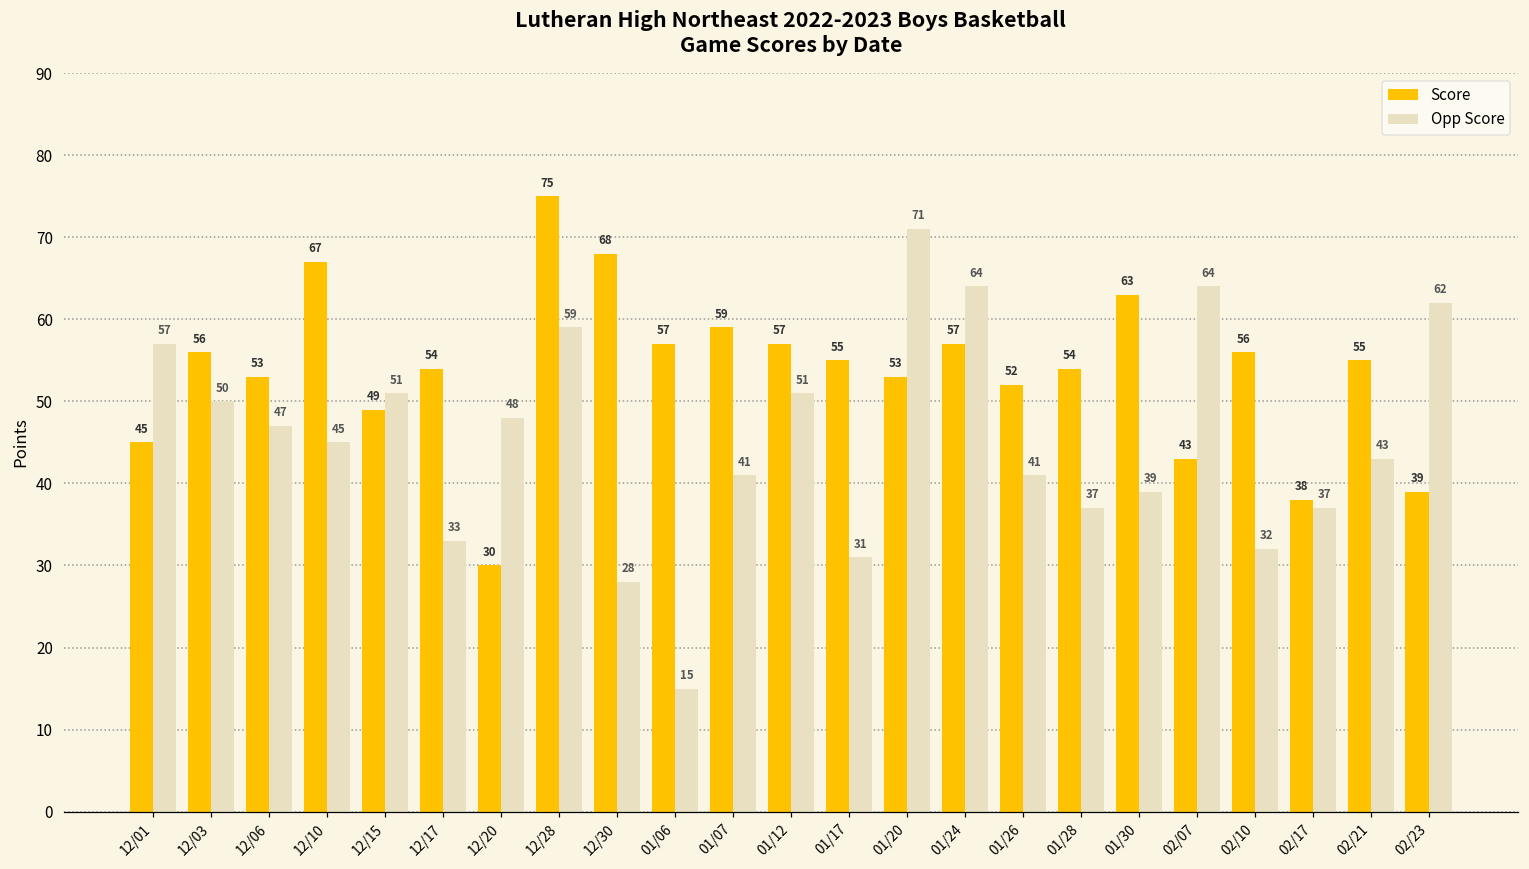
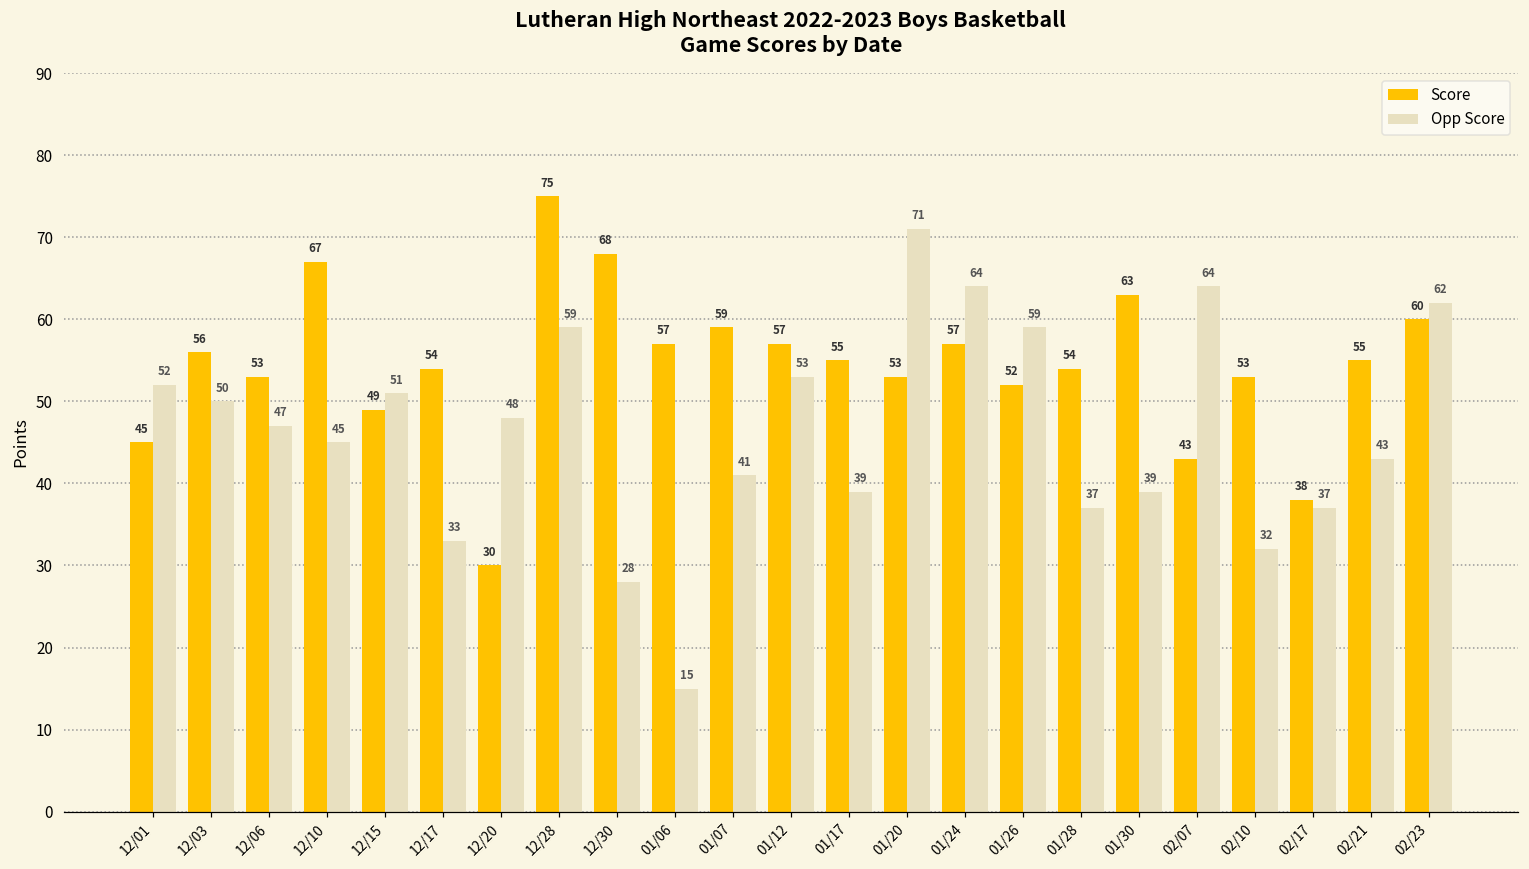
Opp Score, 12/01: 57 -> 52
Opp Score, 01/12: 51 -> 53
Opp Score, 01/17: 31 -> 39
Opp Score, 01/26: 41 -> 59
Score, 02/10: 56 -> 53
Score, 02/23: 39 -> 60
